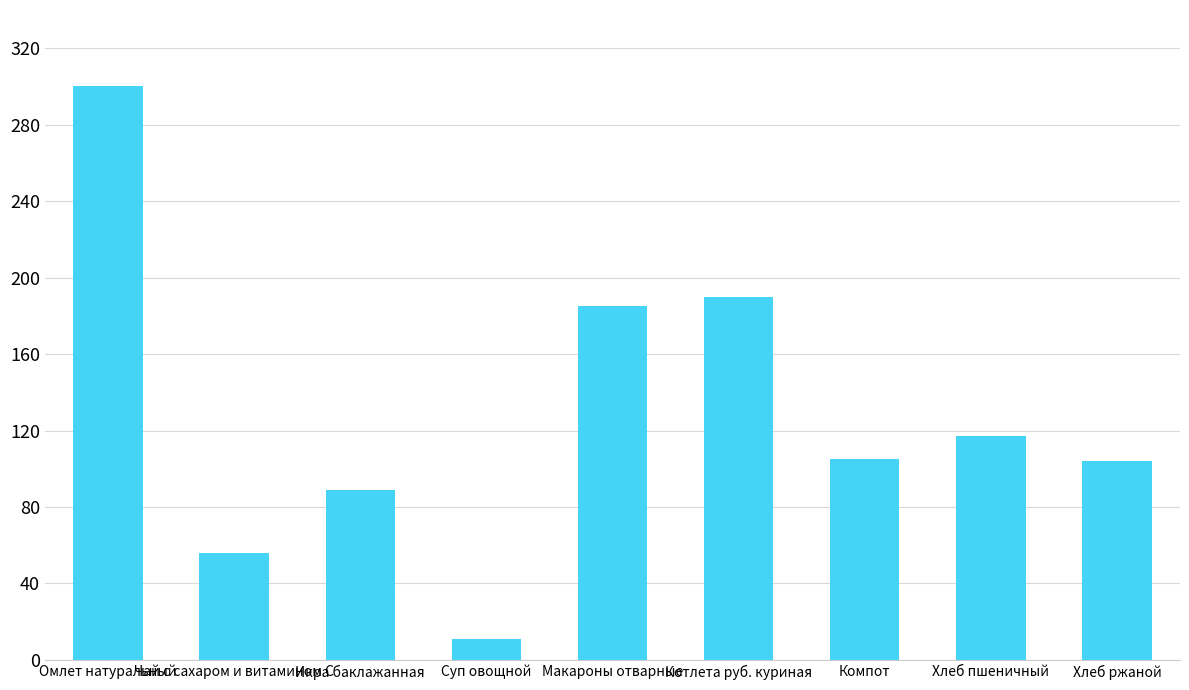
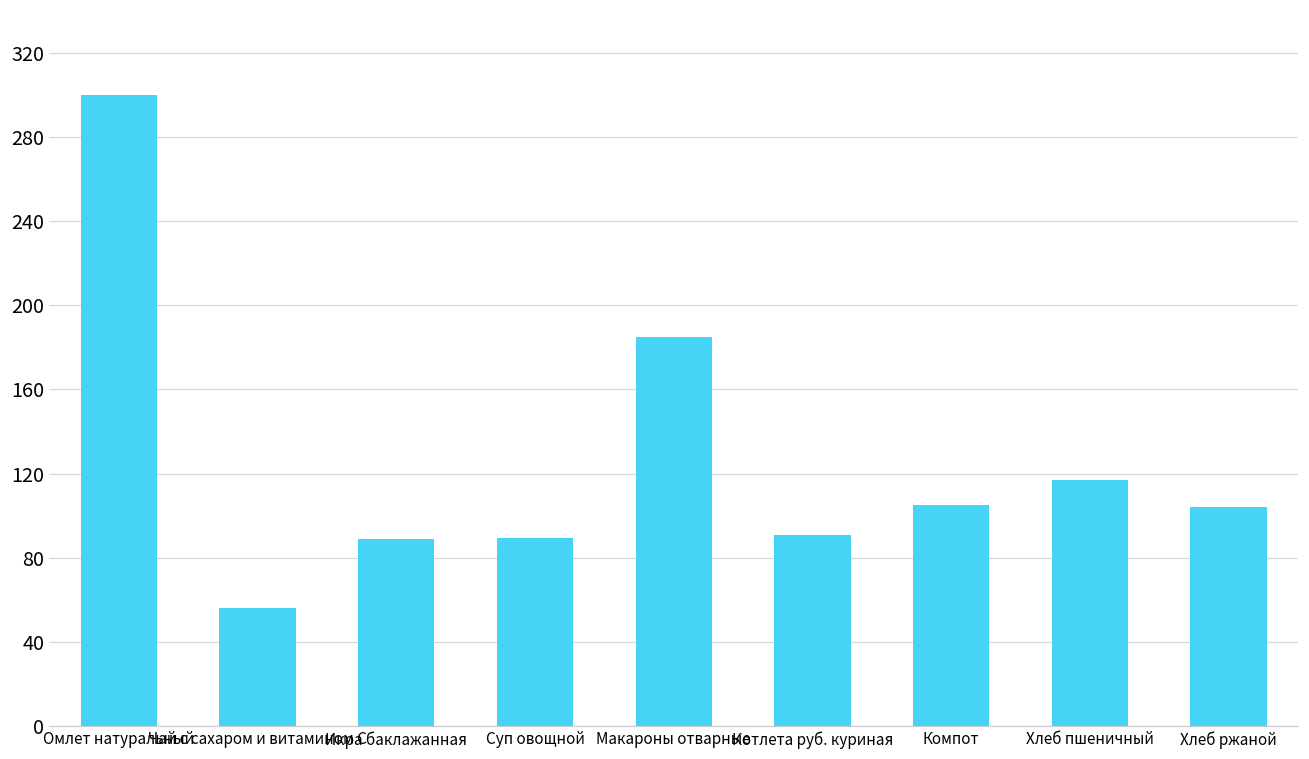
Суп овощной: 11 -> 90
Котлета руб. куриная: 190 -> 91
